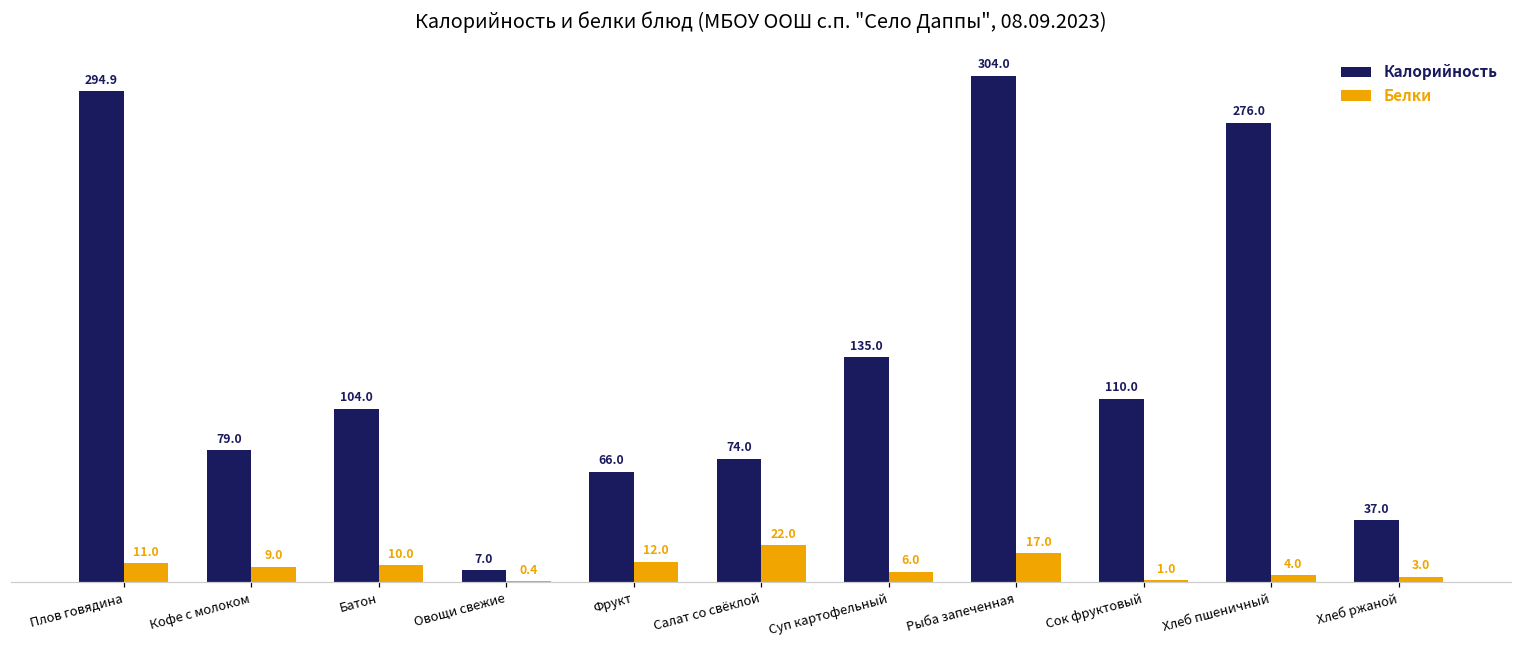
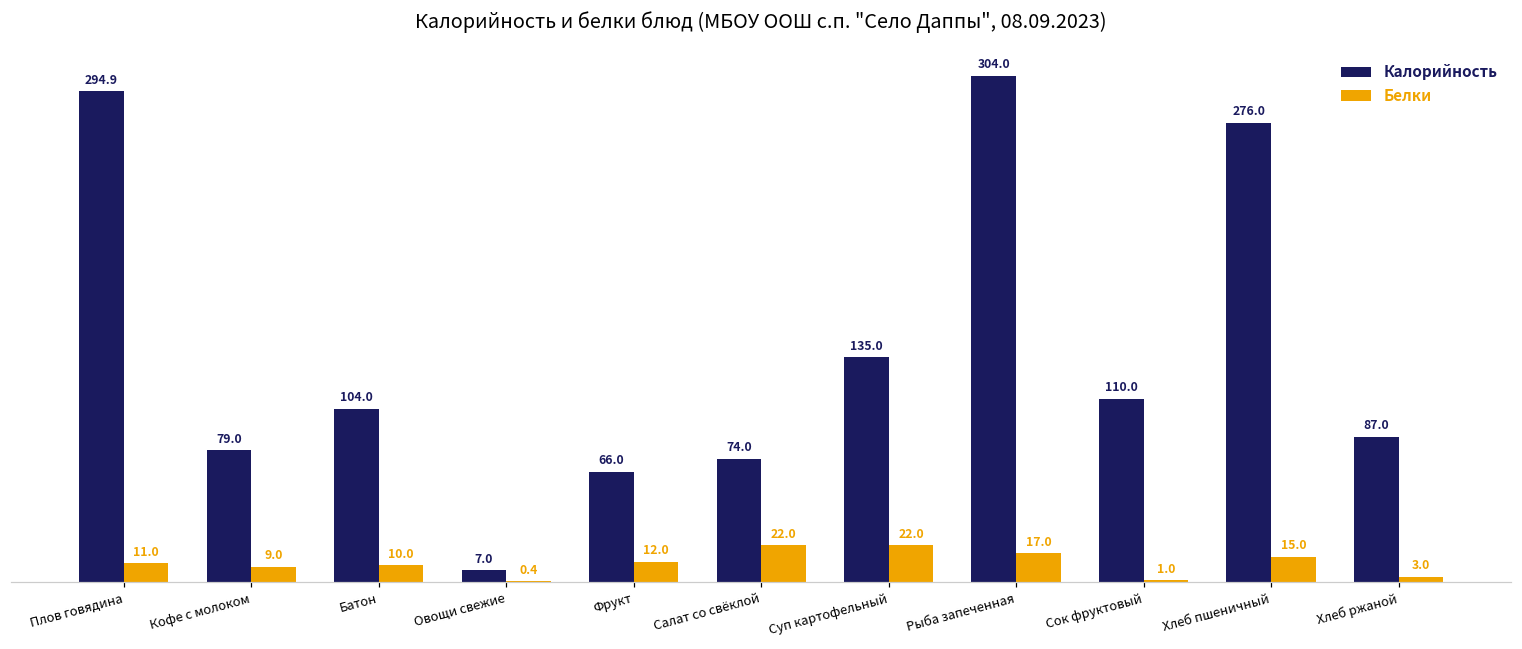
Белки, Суп картофельный: 6.0 -> 22.0
Белки, Хлеб пшеничный: 4.0 -> 15.0
Калорийность, Хлеб ржаной: 37.0 -> 87.0
